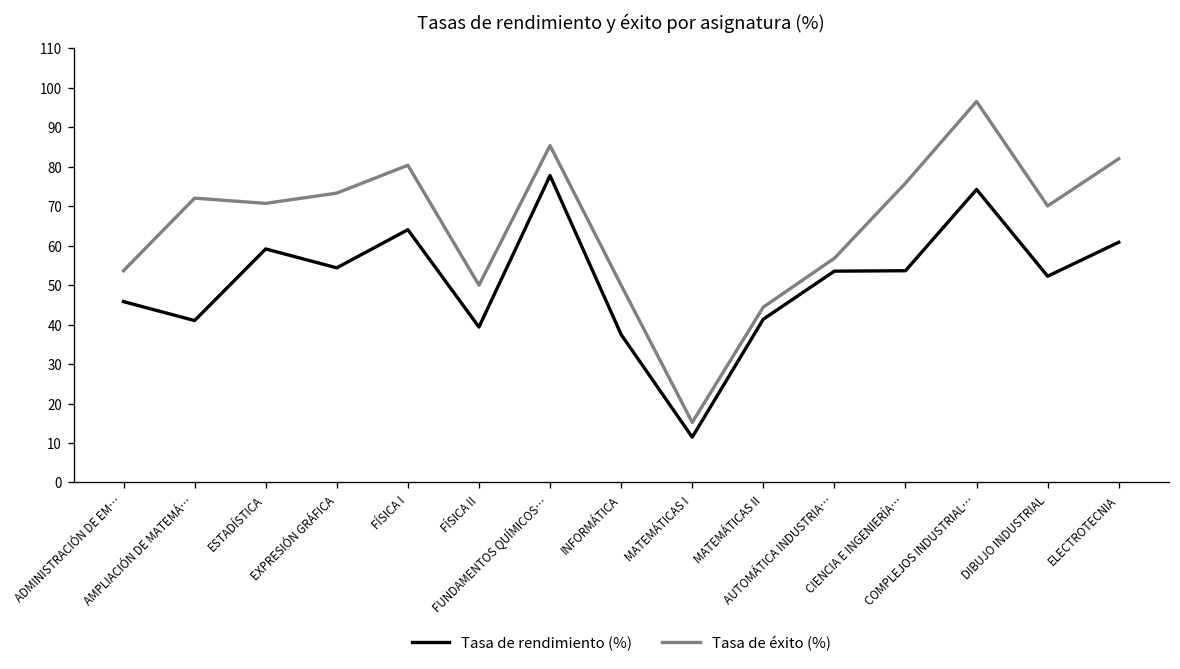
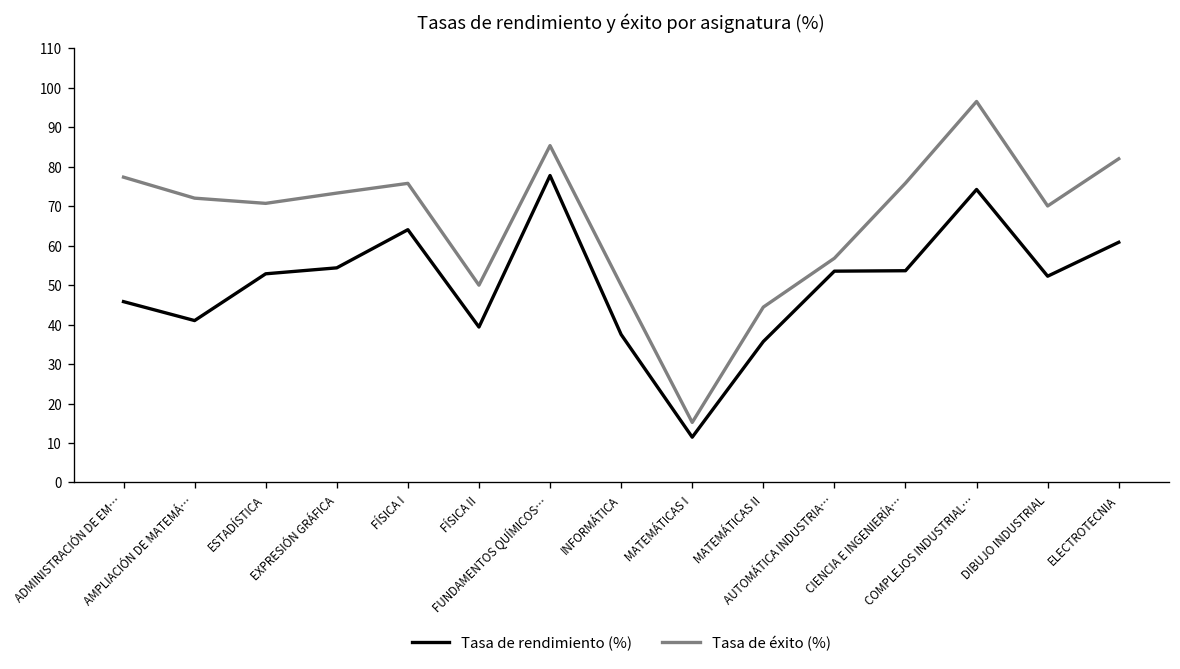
Tasa de éxito (%), ADMINISTRACIÓN DE EM…: 54 -> 77
Tasa de rendimiento (%), ESTADÍSTICA: 59 -> 53
Tasa de éxito (%), FÍSICA I: 80 -> 76
Tasa de rendimiento (%), MATEMÁTICAS II: 41 -> 36
